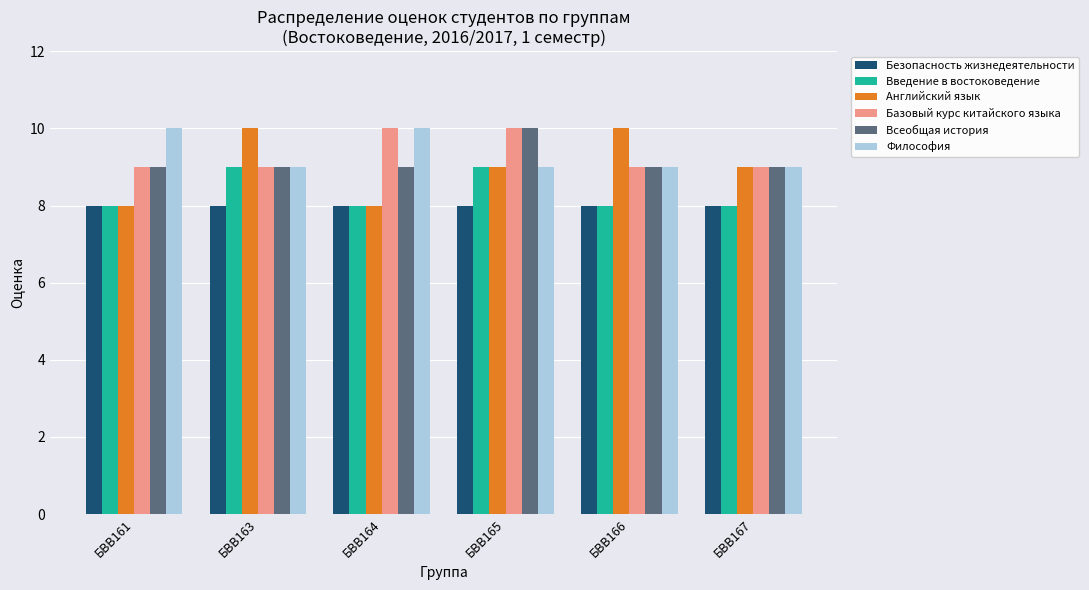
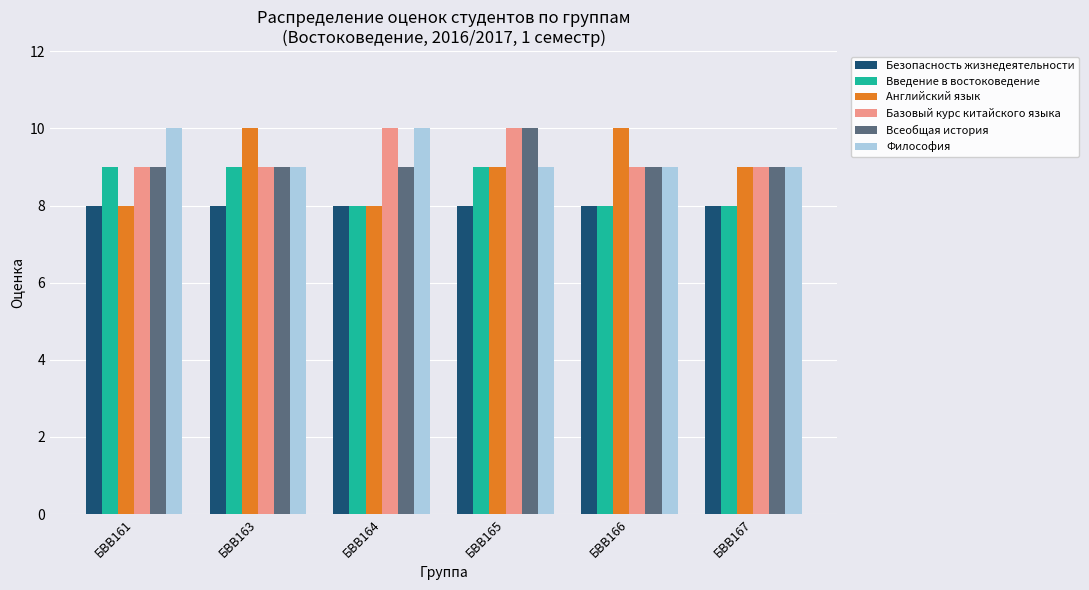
Введение в востоковедение, БВВ161: 8 -> 9
